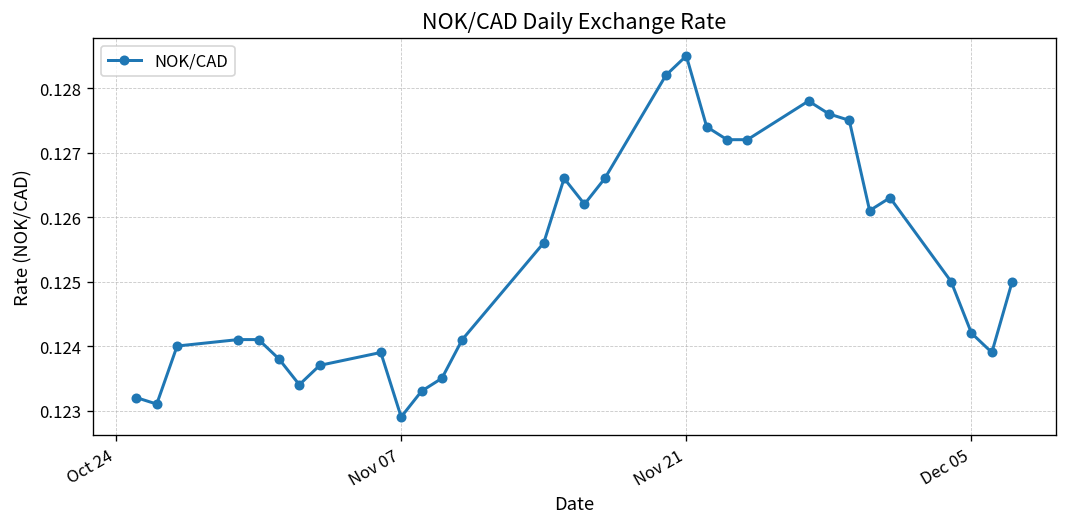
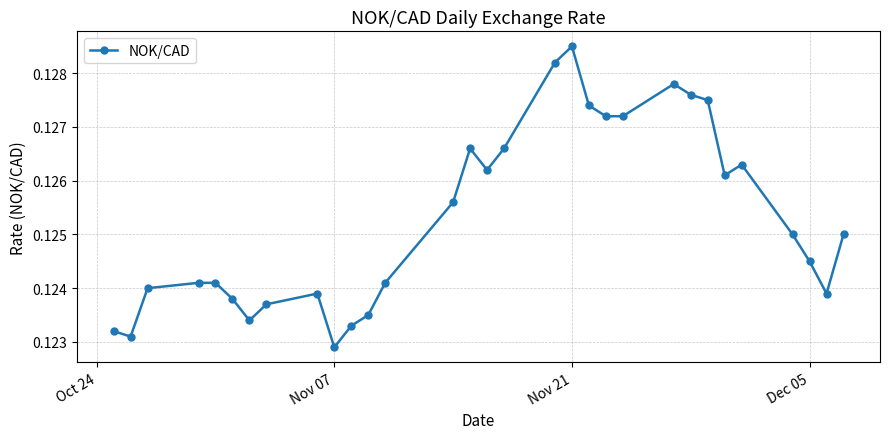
Dec 05: 0.1242 -> 0.1245
